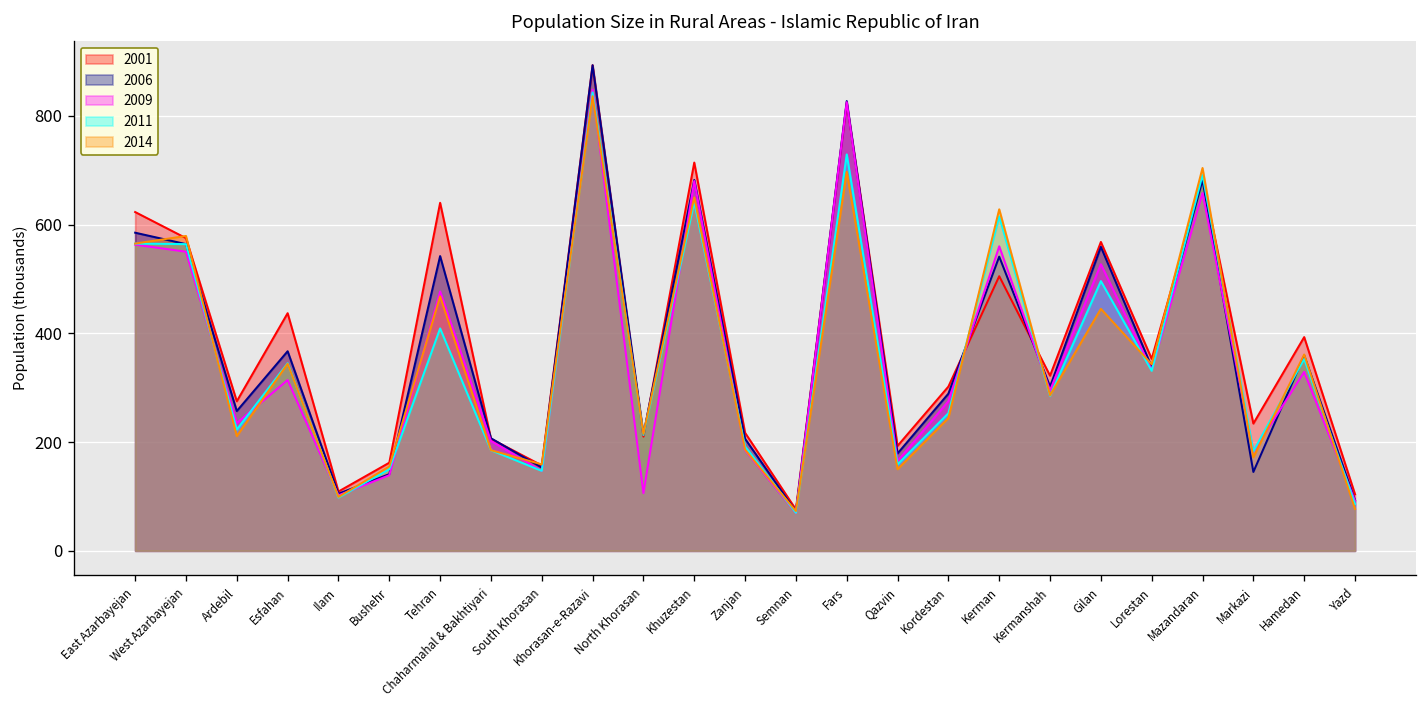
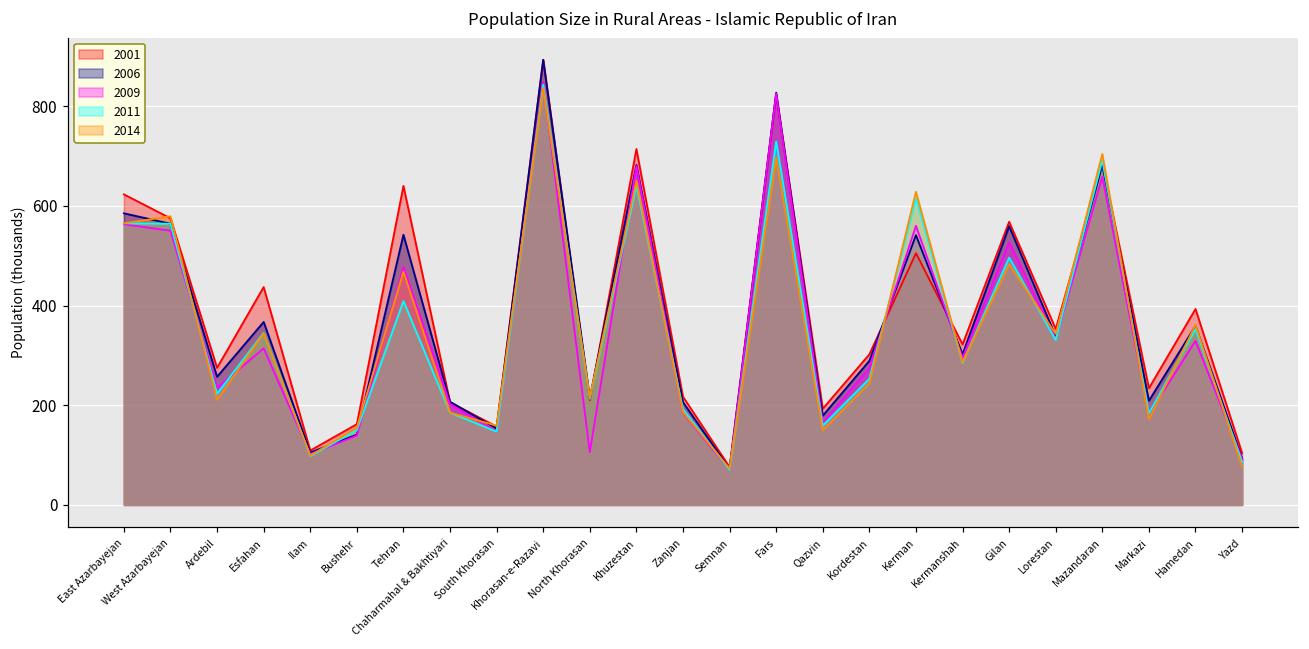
2014, Gilan: 450 -> 480
2006, Markazi: 150 -> 210
